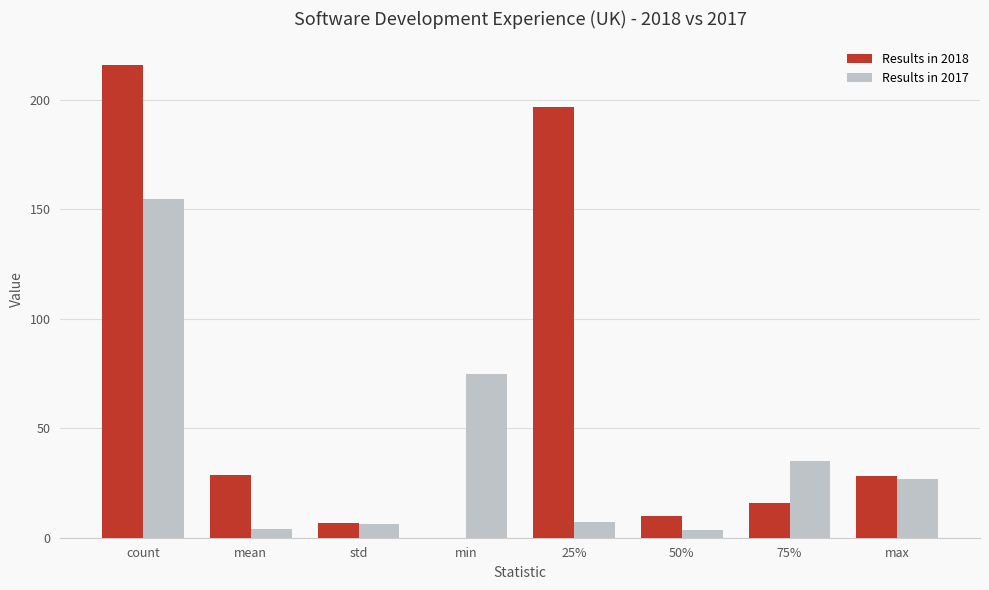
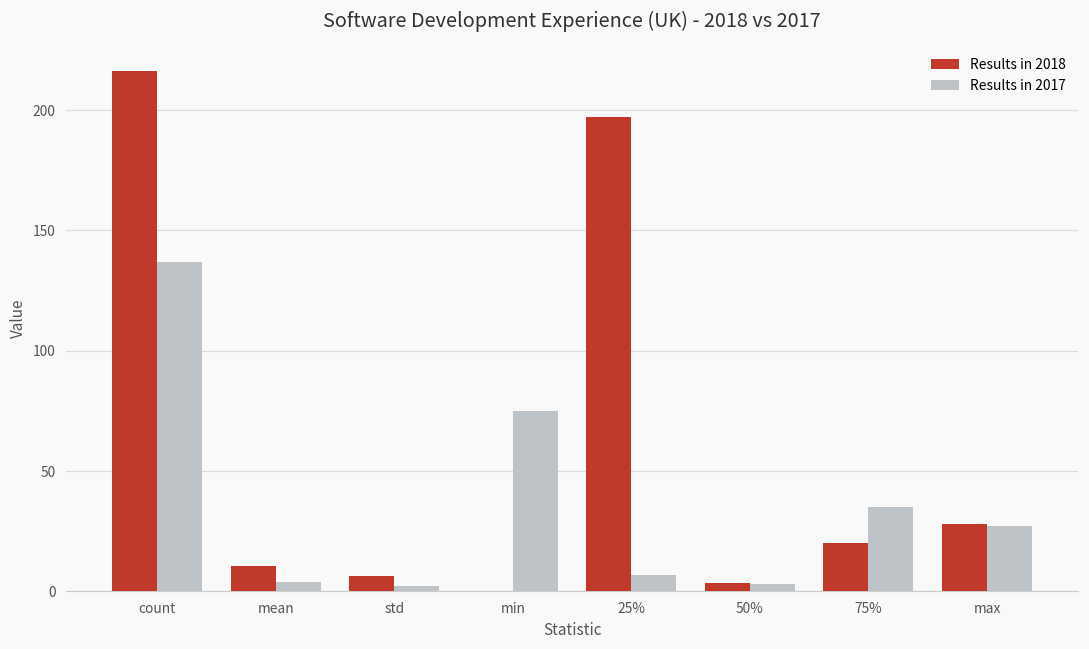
Results in 2017, count: 155 -> 137
Results in 2018, mean: 29 -> 11
Results in 2017, std: 6 -> 2
Results in 2018, 50%: 10 -> 4
Results in 2018, 75%: 16 -> 20
